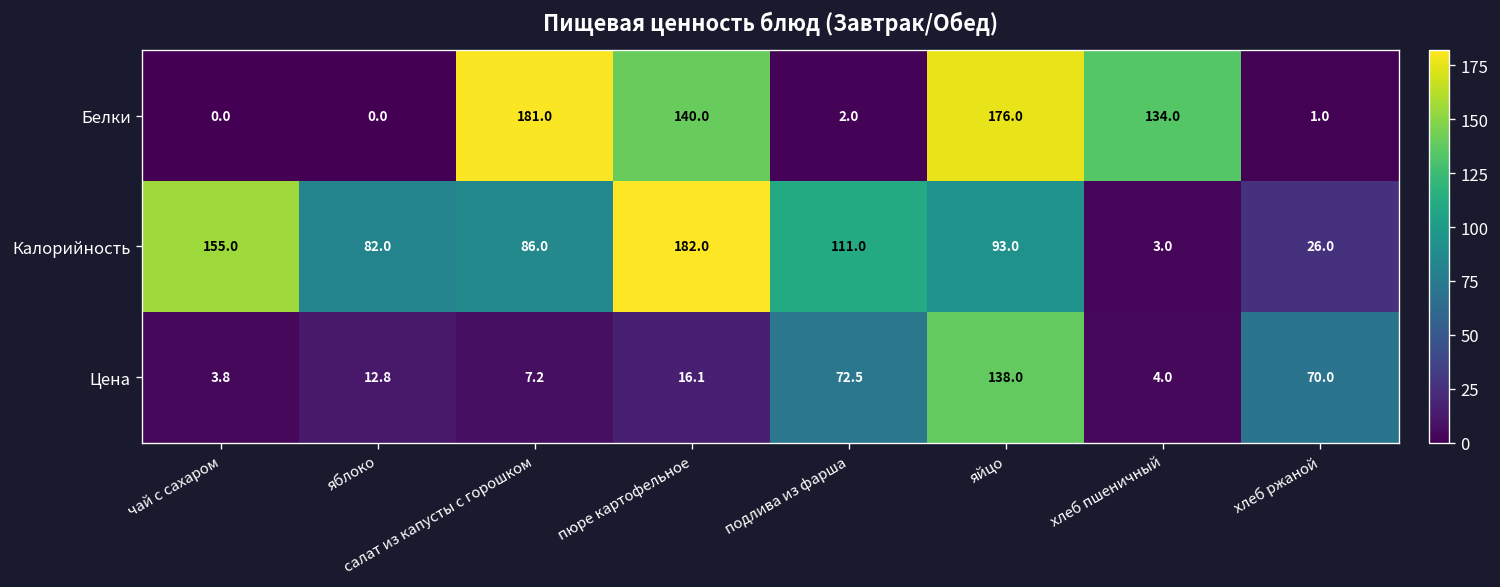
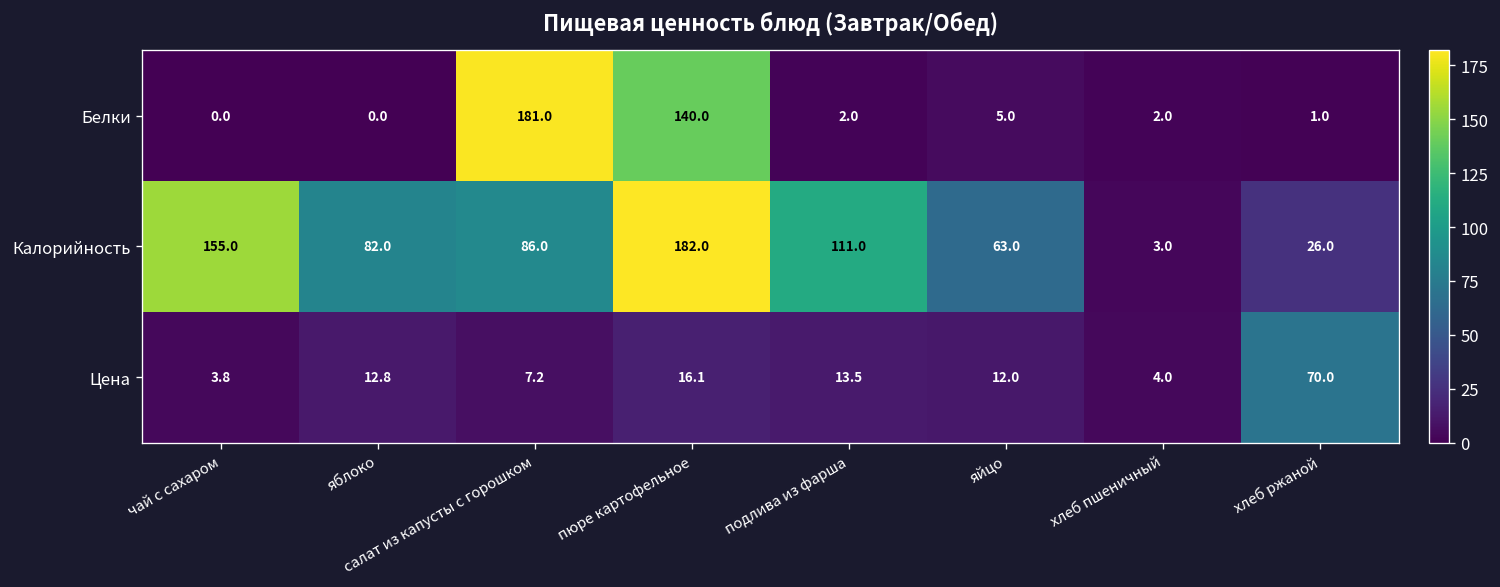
Белки, яйцо: 176.0 -> 5.0
Белки, хлеб пшеничный: 134.0 -> 2.0
Калорийность, яйцо: 93.0 -> 63.0
Цена, подлива из фарша: 72.5 -> 13.5
Цена, яйцо: 138.0 -> 12.0
